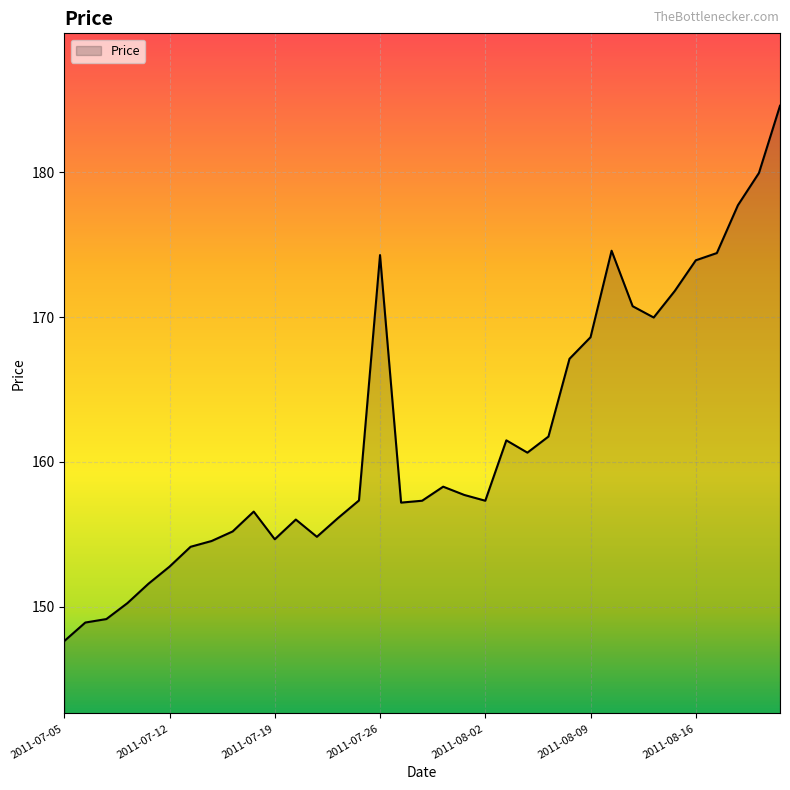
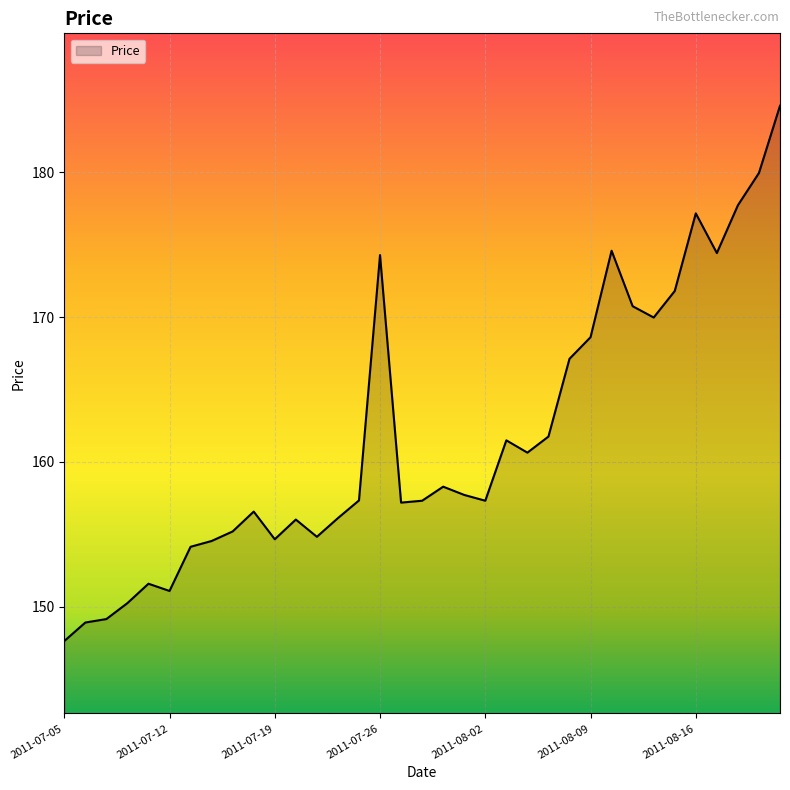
2011-07-12: 152.8 -> 151.1
2011-08-16: 173.9 -> 177.2
